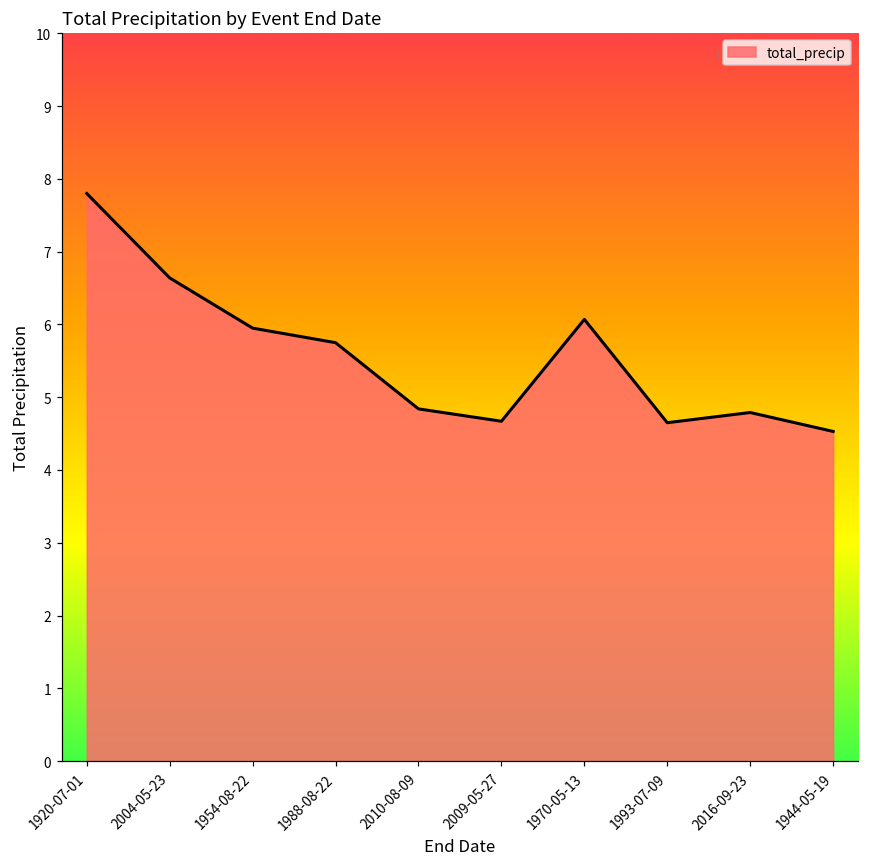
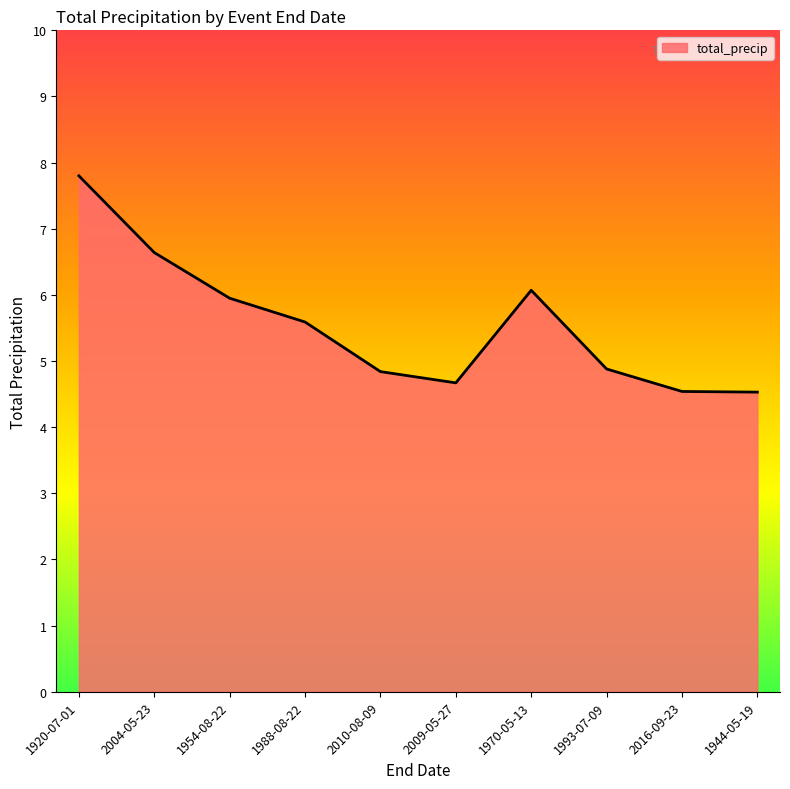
1988-08-22: 5.8 -> 5.6
1993-07-09: 4.7 -> 4.9
2016-09-23: 4.8 -> 4.5
